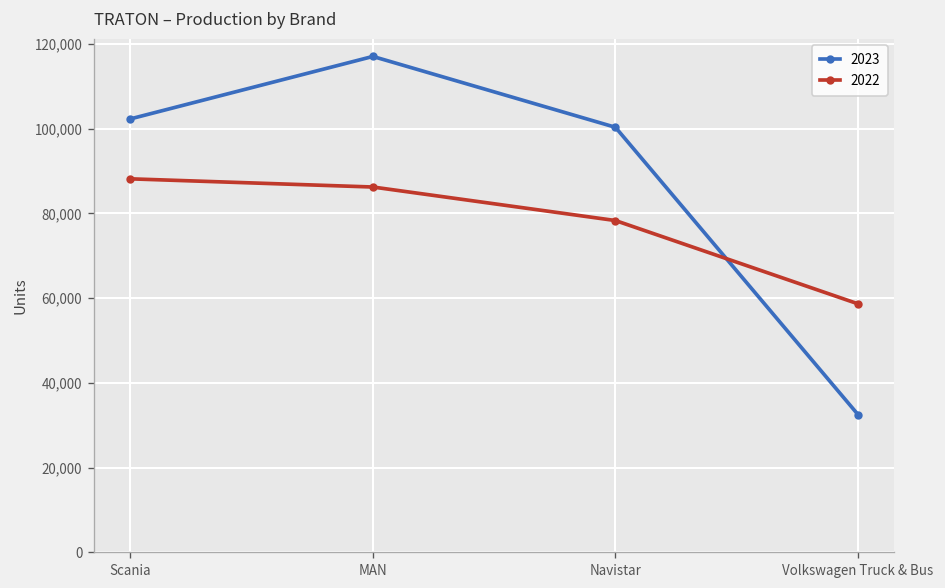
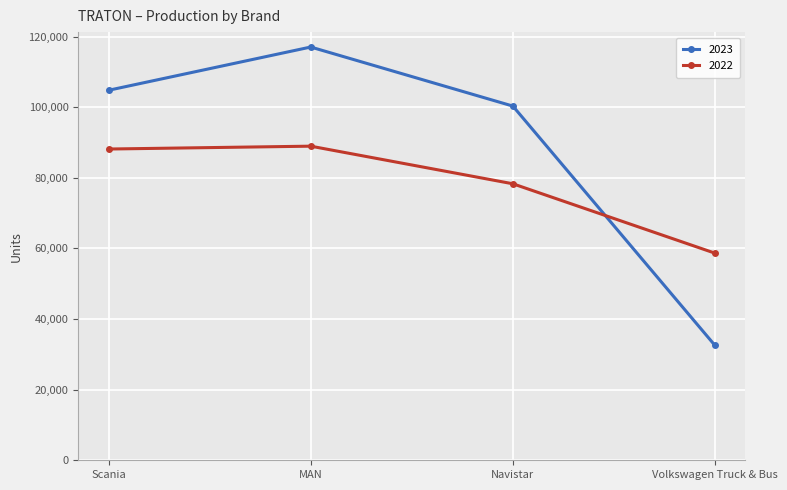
2023, Scania: 102,000 -> 105,000
2022, MAN: 86,000 -> 89,000
